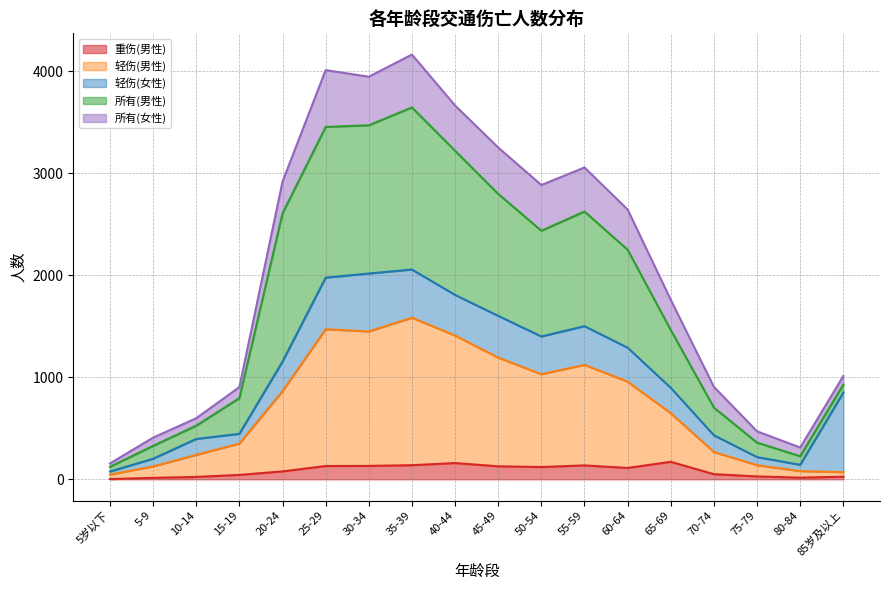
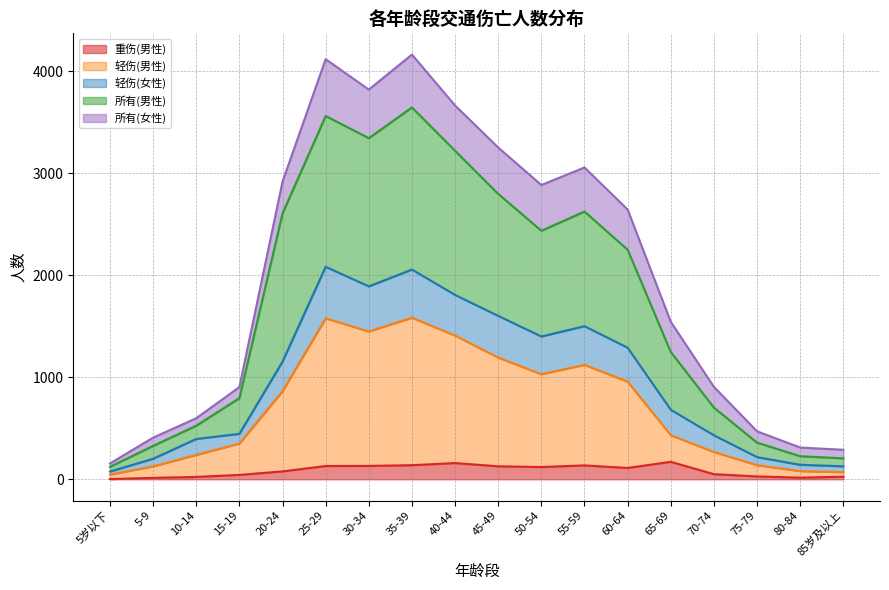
轻伤(男性), 25-29: 1340 -> 1450
轻伤(女性), 30-34: 570 -> 440
轻伤(男性), 65-69: 480 -> 260
轻伤(女性), 85岁及以上: 780 -> 60
